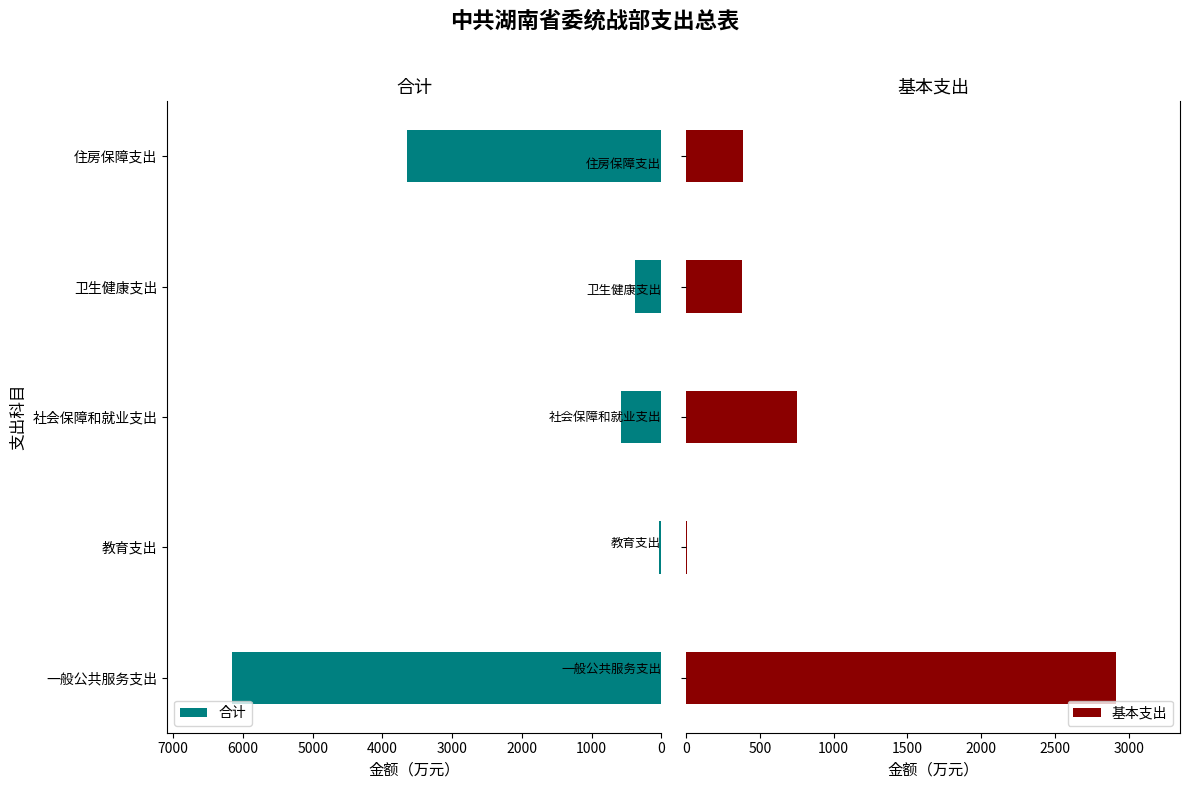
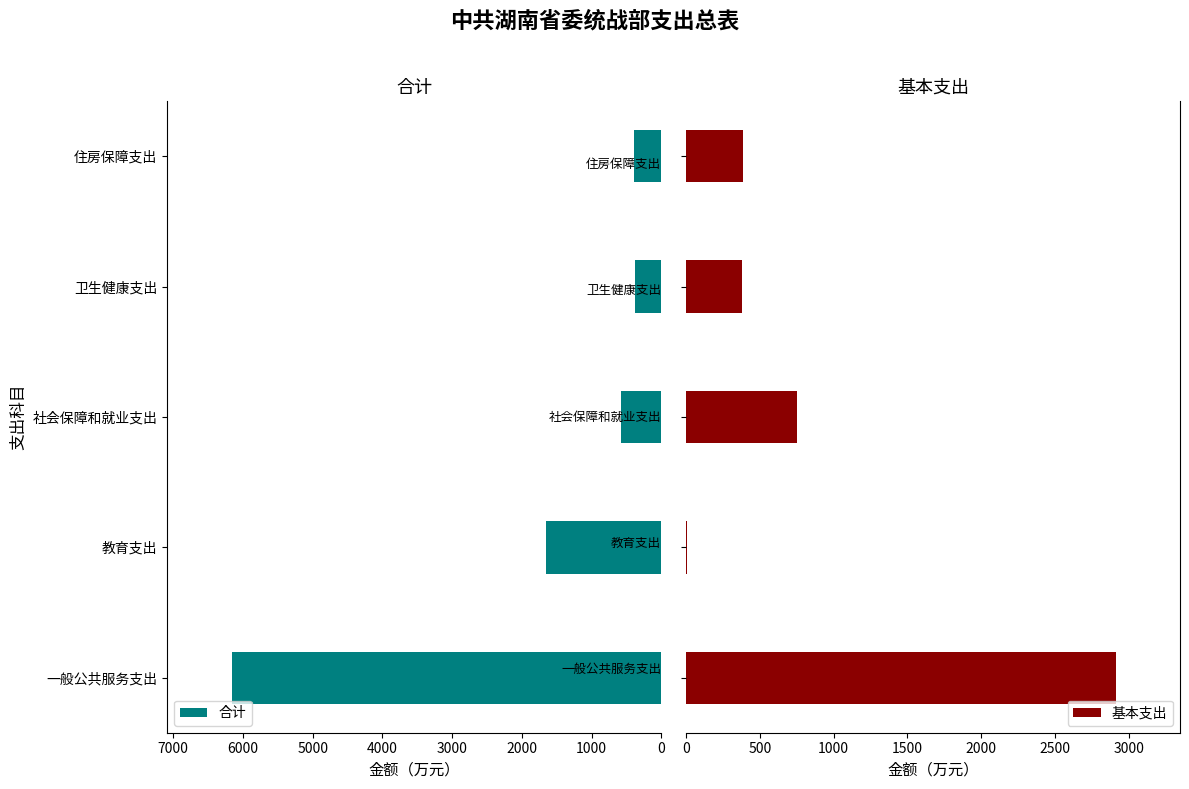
合计, 住房保障支出: 3700 -> 400
合计, 教育支出: 0 -> 1700
